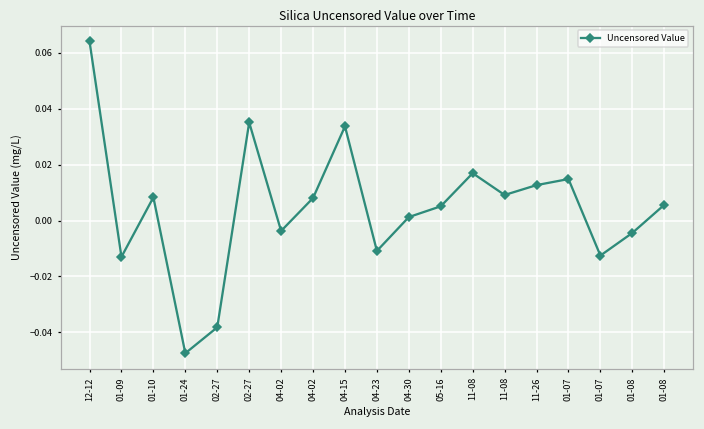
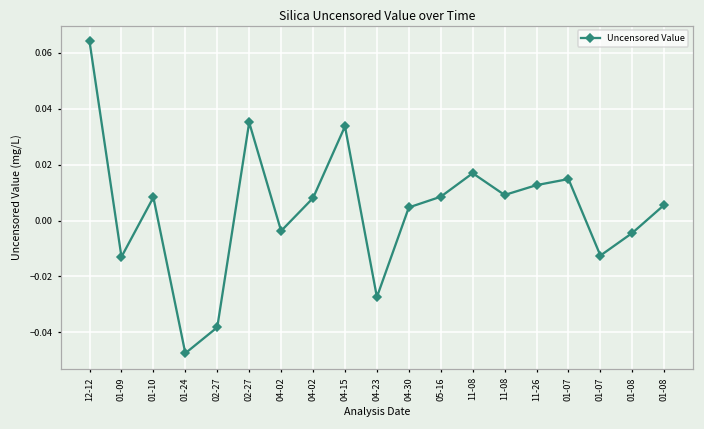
04-23: -0.011 -> -0.027
04-30: 0.001 -> 0.005
05-16: 0.005 -> 0.009
